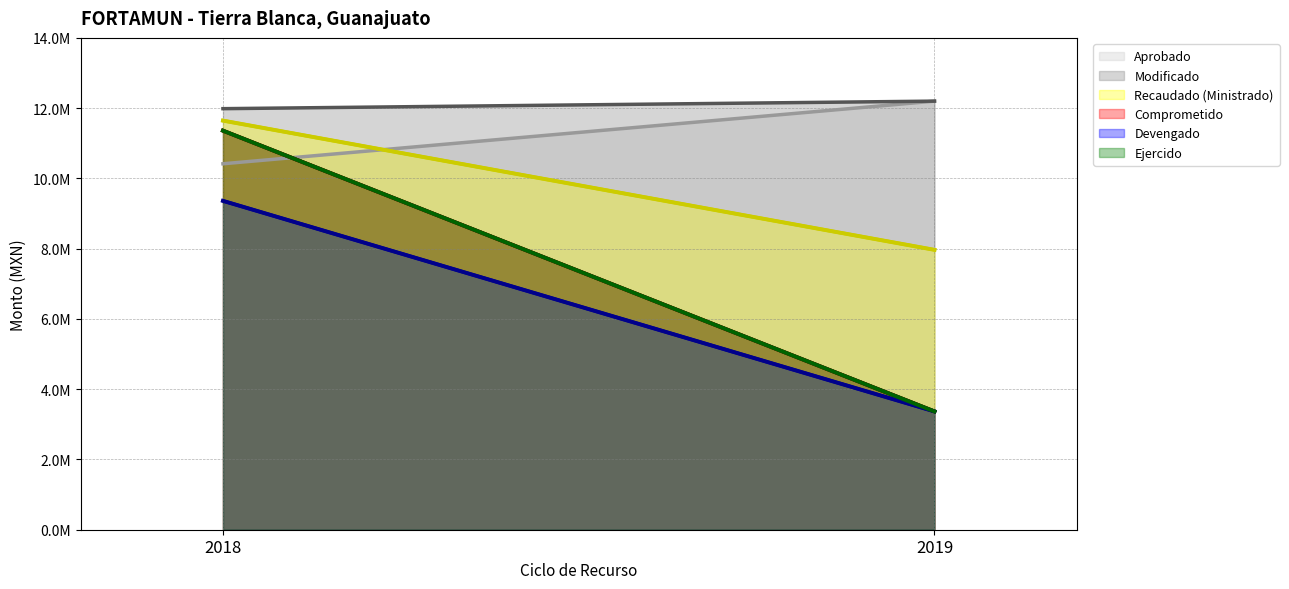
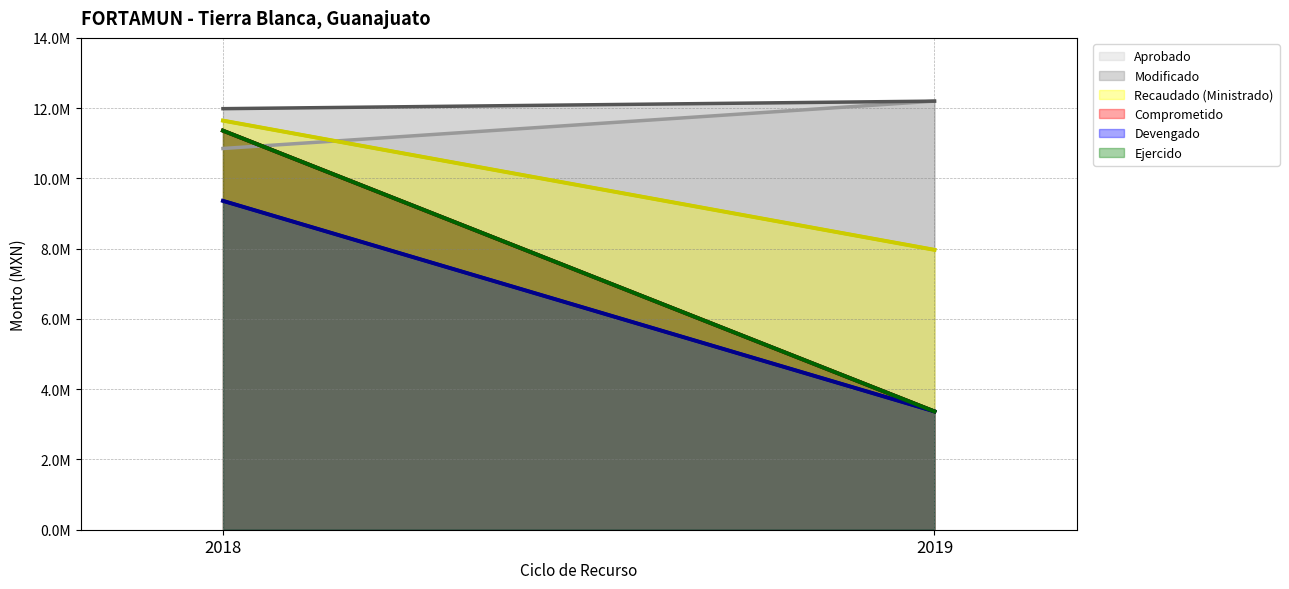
Aprobado, 2018: 10400000 -> 10900000
